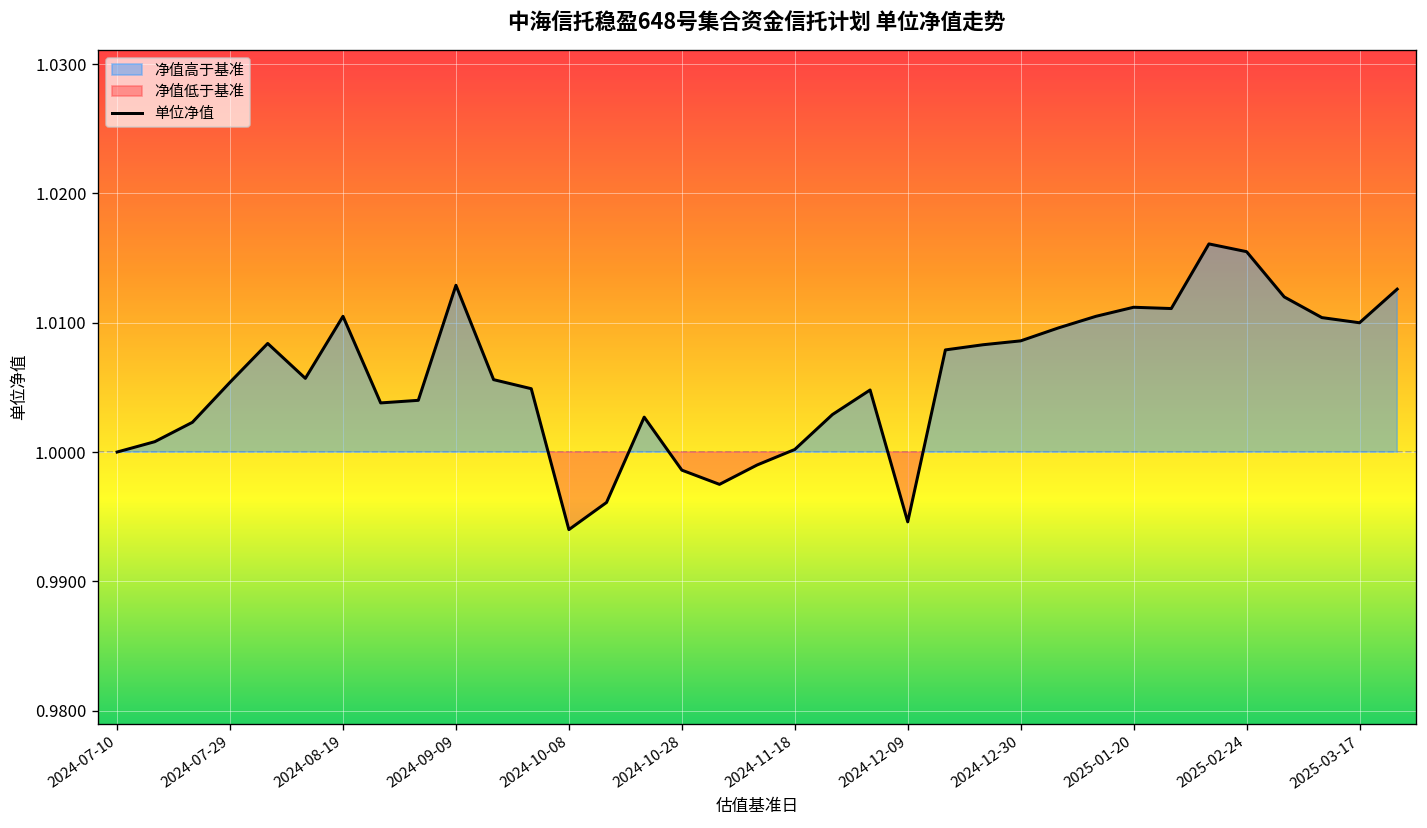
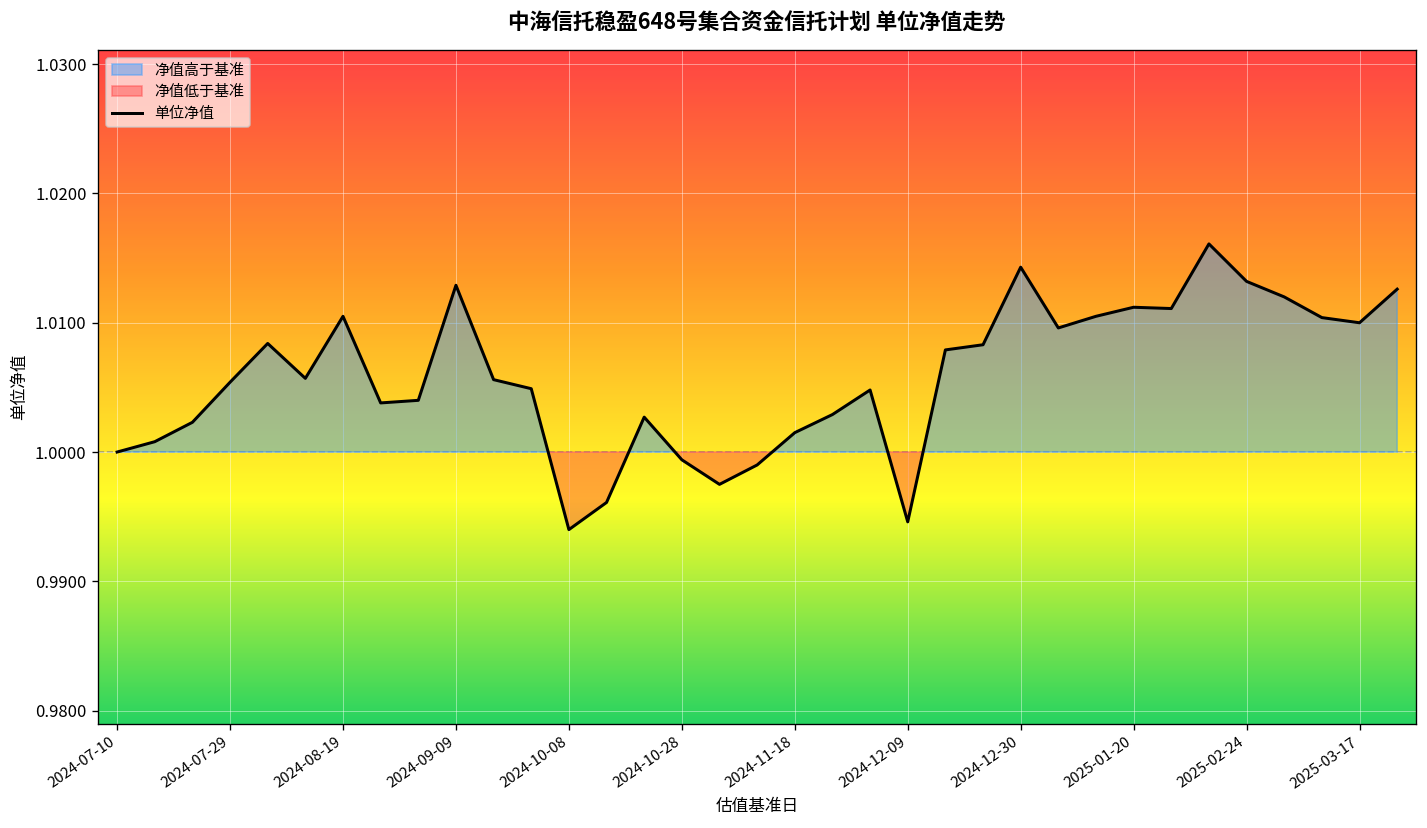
2024-10-28: 0.9986 -> 0.9994
2024-11-18: 1.0002 -> 1.0015
2024-12-30: 1.0086 -> 1.0143
2025-02-24: 1.0155 -> 1.0132
